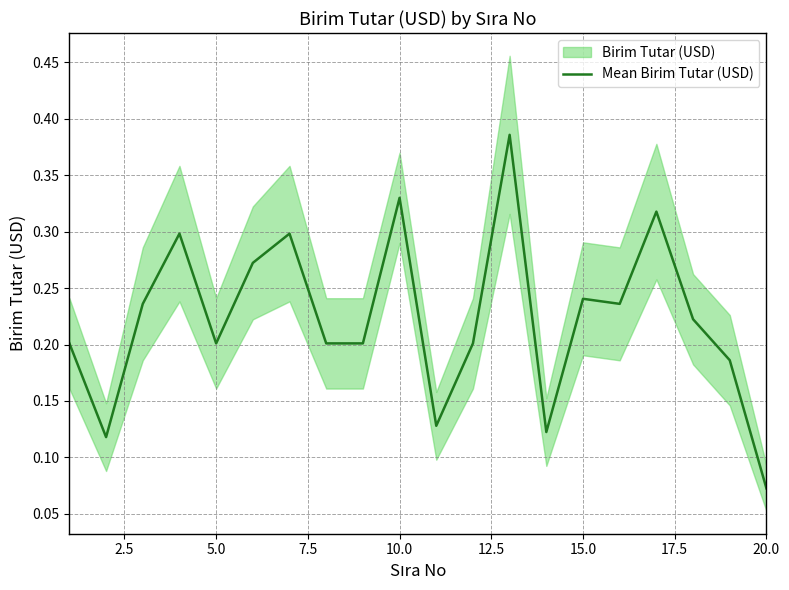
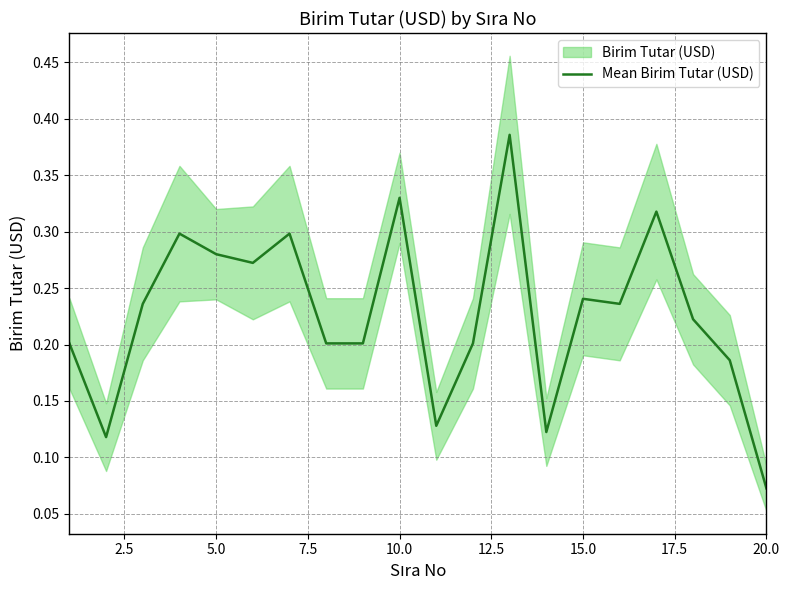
Mean Birim Tutar (USD), 5.0: 0.201 -> 0.280
